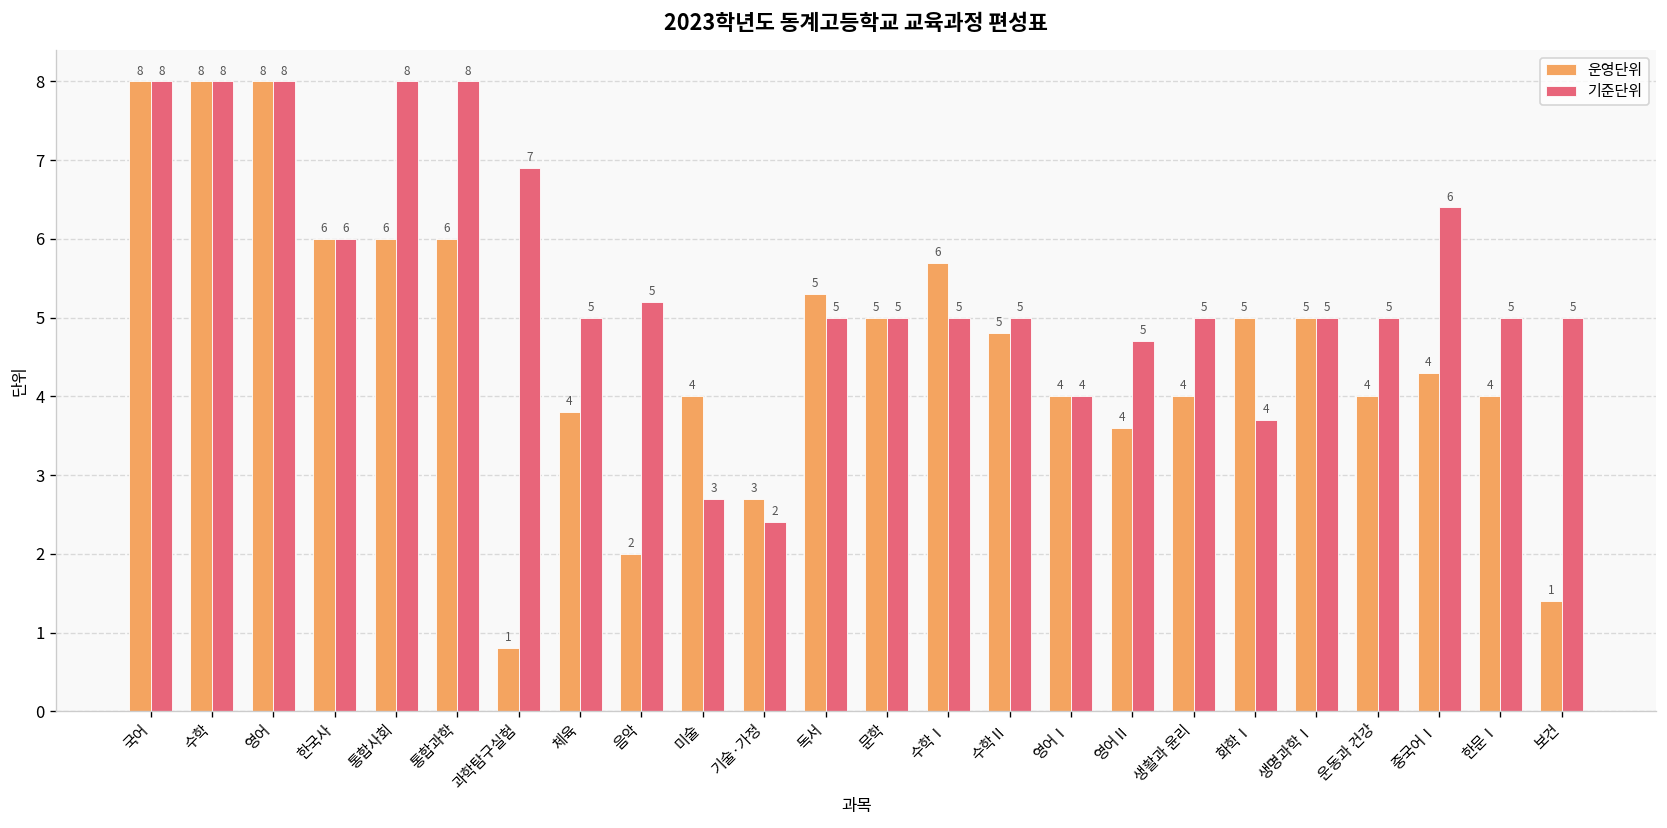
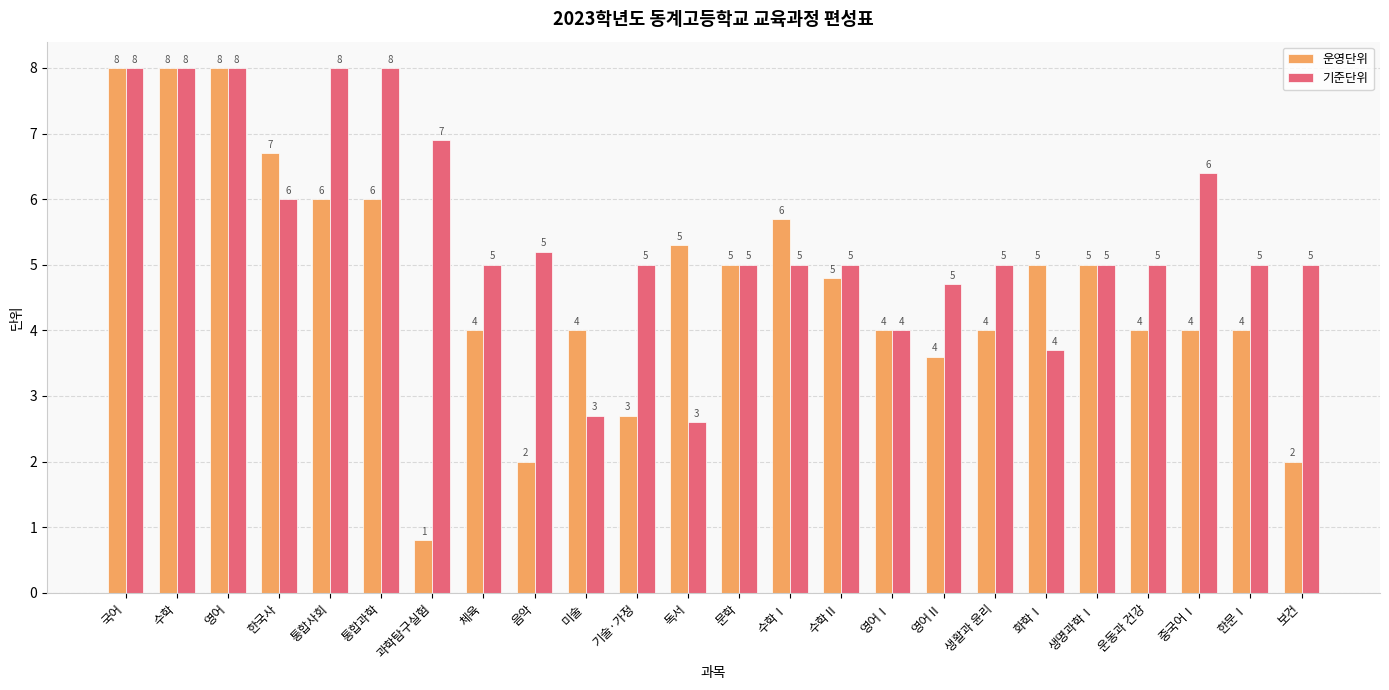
운영단위, 한국사: 6 -> 7
운영단위, 체육: 3.8 -> 4.0
기준단위, 기술·가정: 2 -> 5
기준단위, 독서: 5 -> 3
운영단위, 중국어Ⅰ: 4.3 -> 4.0
운영단위, 보건: 1 -> 2
